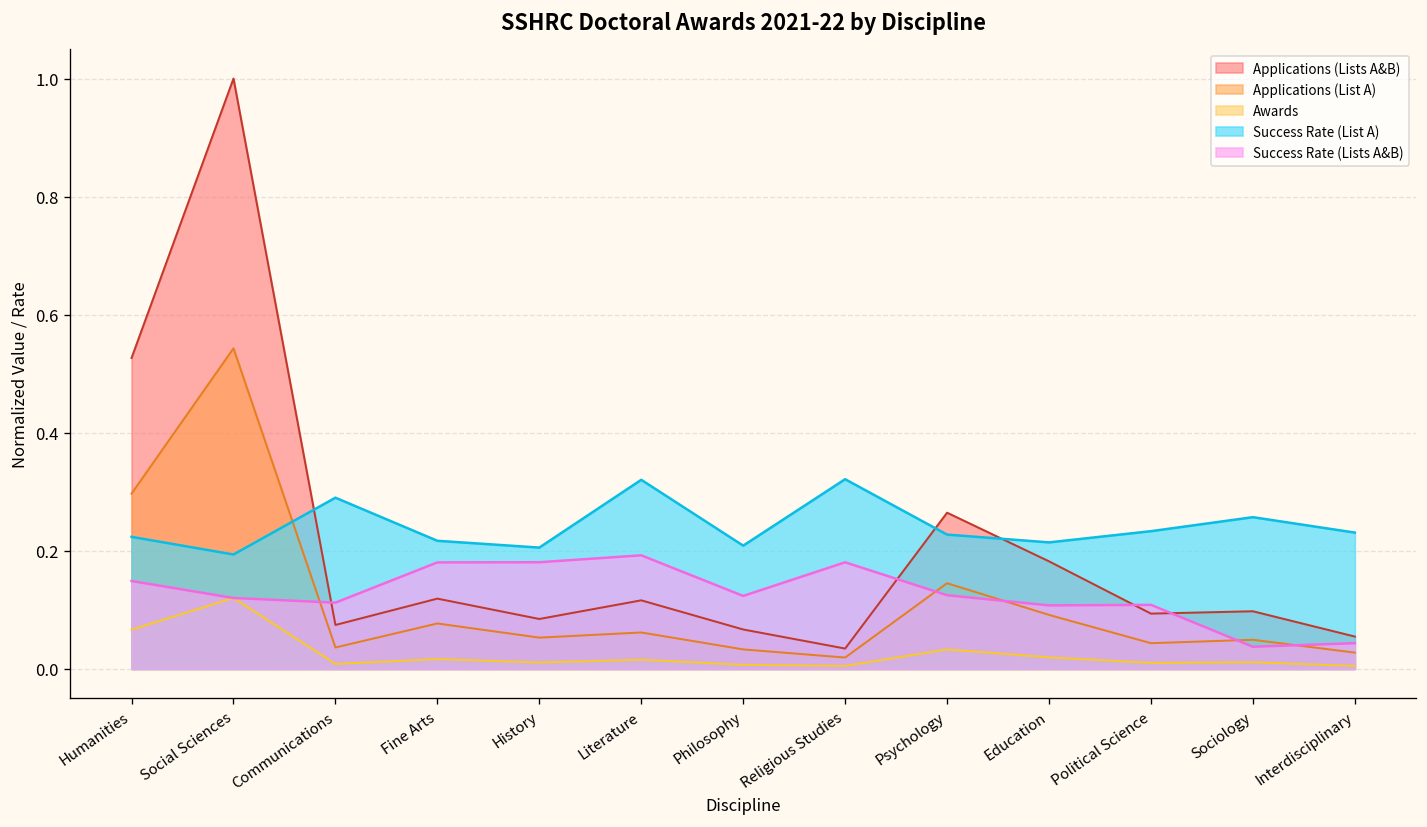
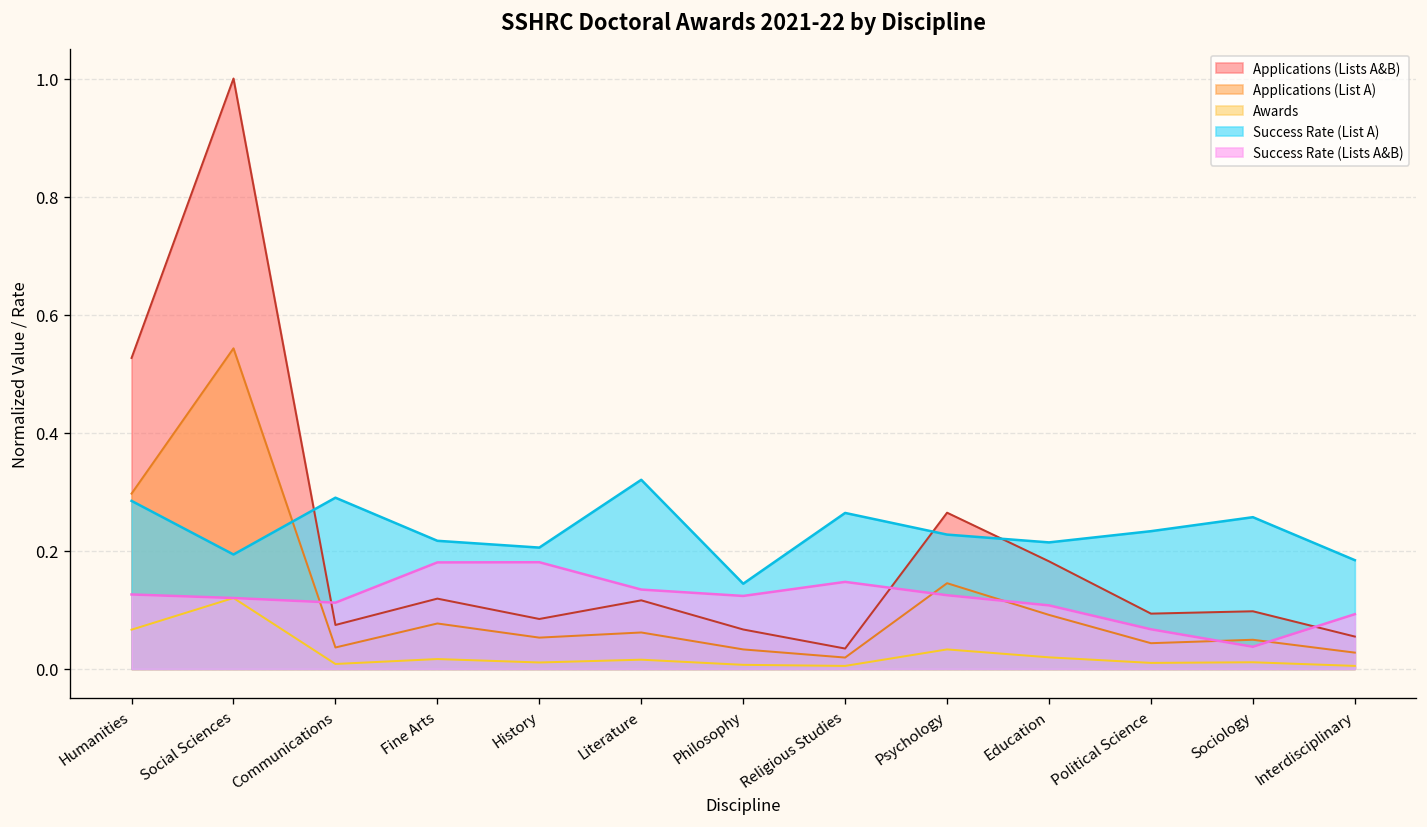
Success Rate (List A), Humanities: 0.22 -> 0.28
Success Rate (Lists A&B), Humanities: 0.15 -> 0.13
Success Rate (Lists A&B), Literature: 0.19 -> 0.13
Success Rate (List A), Philosophy: 0.21 -> 0.14
Success Rate (List A), Religious Studies: 0.32 -> 0.26
Success Rate (Lists A&B), Religious Studies: 0.18 -> 0.15
Success Rate (Lists A&B), Political Science: 0.11 -> 0.07
Success Rate (List A), Interdisciplinary: 0.23 -> 0.18
Success Rate (Lists A&B), Interdisciplinary: 0.04 -> 0.09
